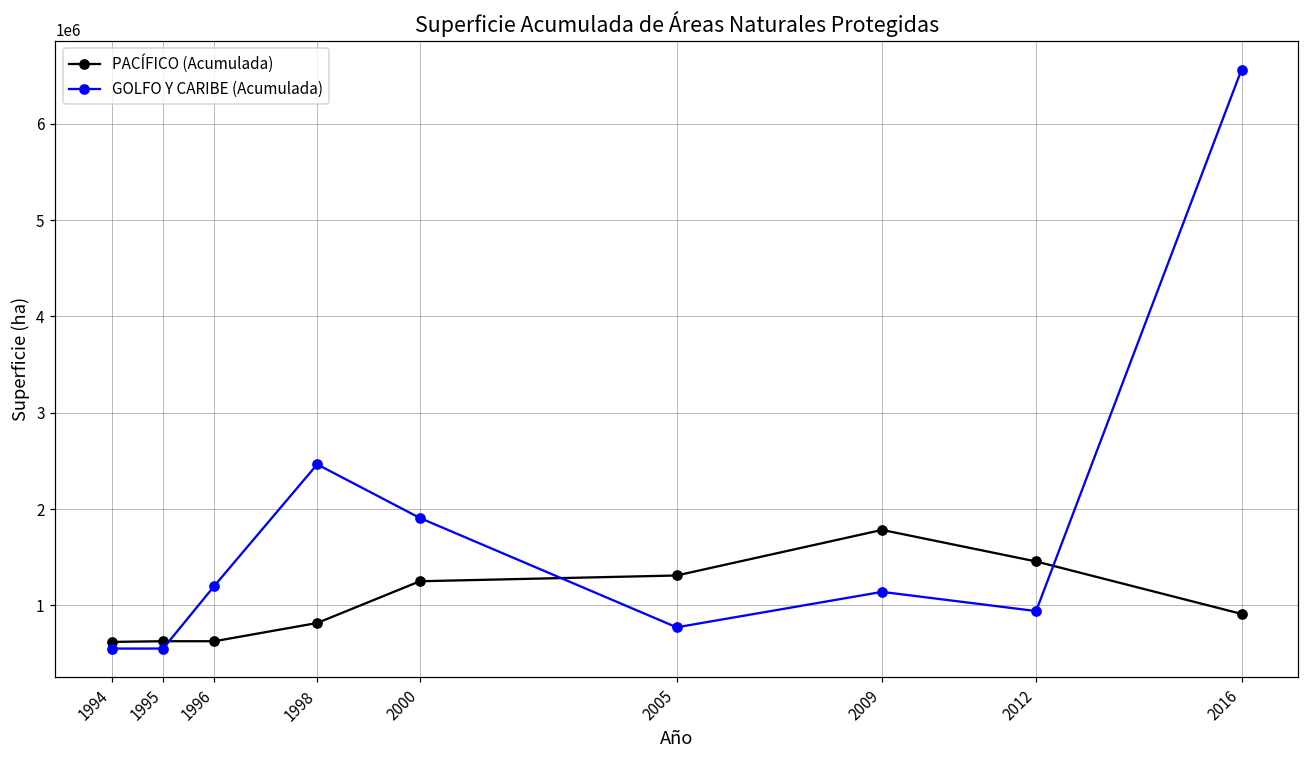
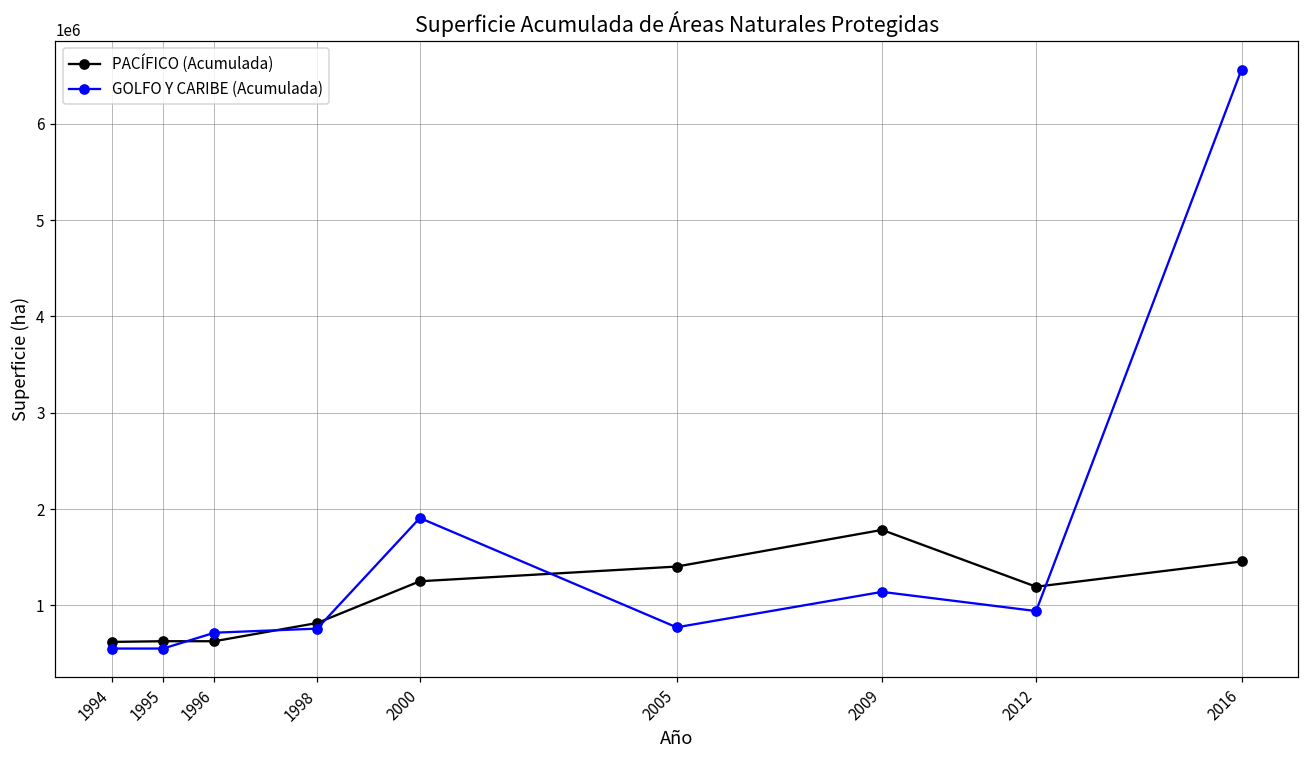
GOLFO Y CARIBE (Acumulada), 1996: 1200000 -> 700000
GOLFO Y CARIBE (Acumulada), 1998: 2500000 -> 800000
PACÍFICO (Acumulada), 2005: 1300000 -> 1400000
PACÍFICO (Acumulada), 2012: 1500000 -> 1200000
PACÍFICO (Acumulada), 2016: 900000 -> 1500000
